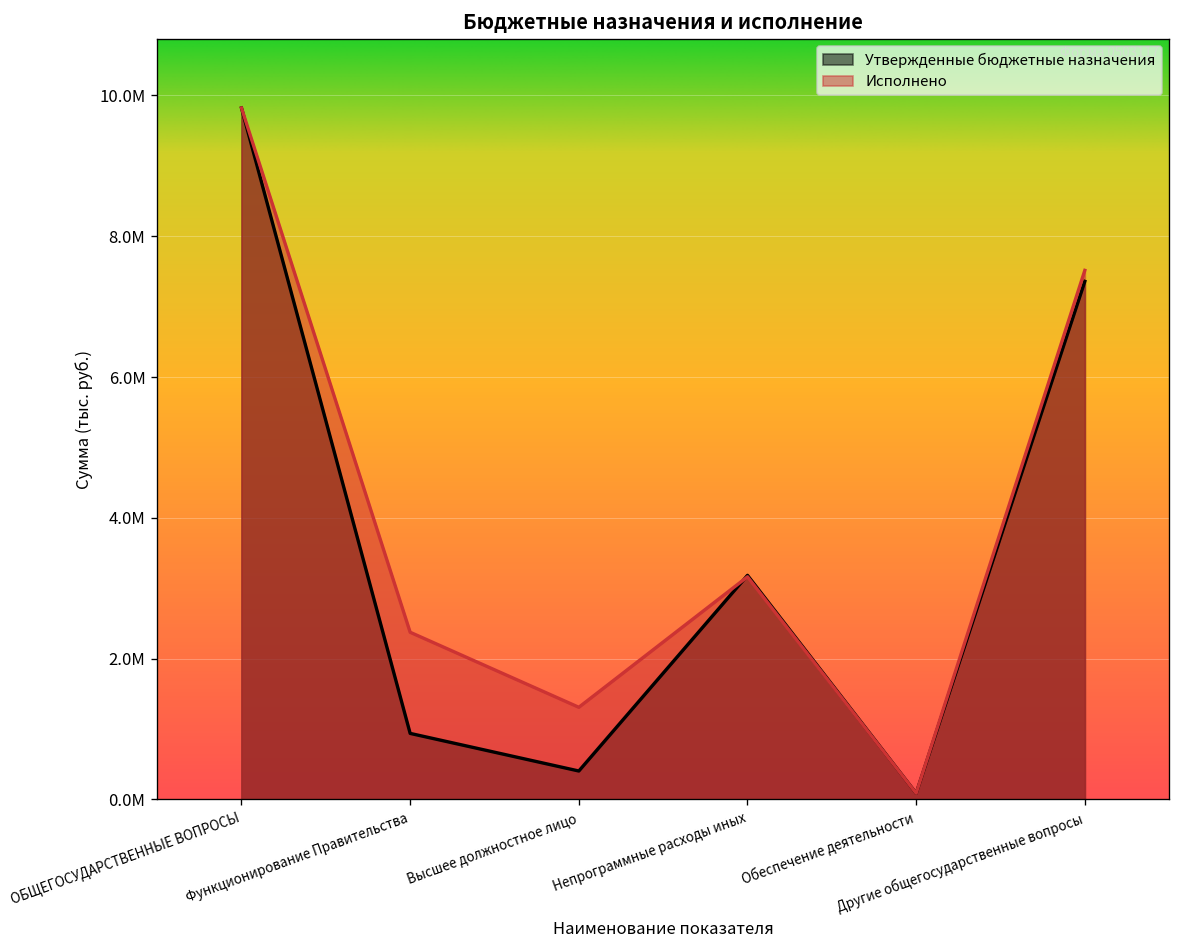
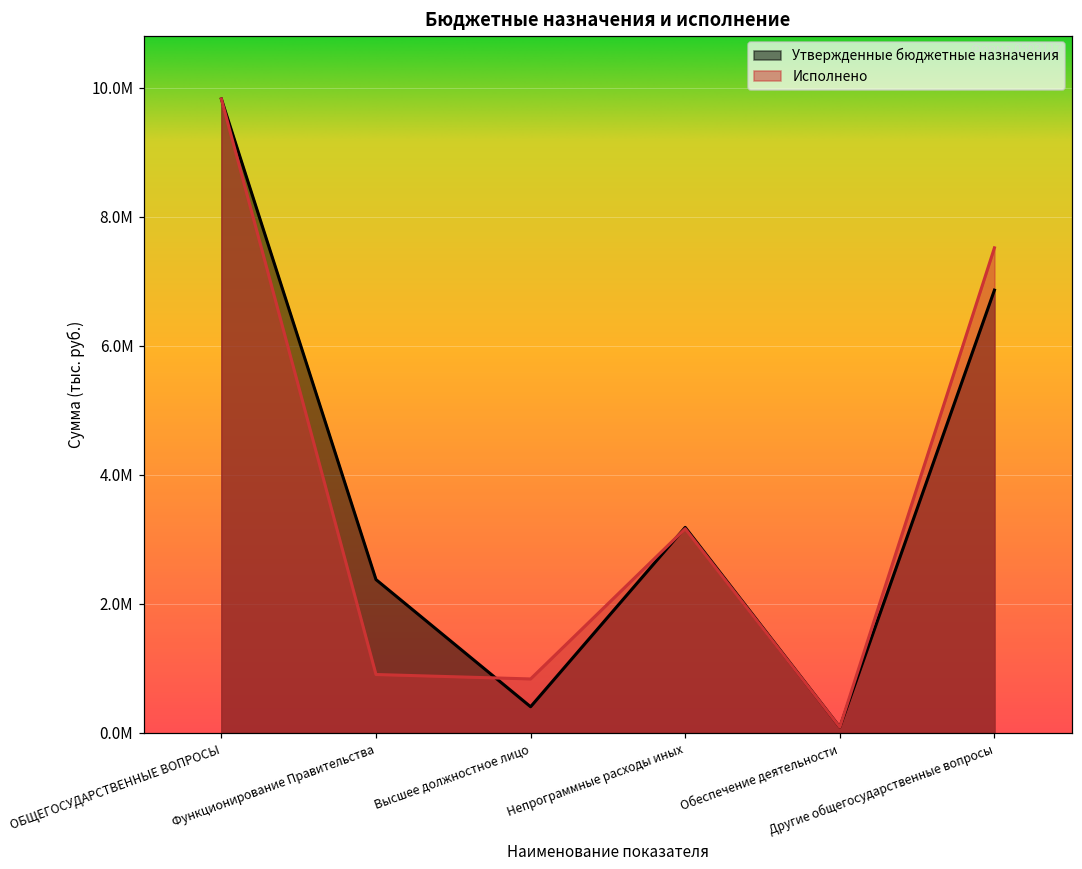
Утвержденные бюджетные назначения, Функционирование Правительства: 900000 -> 2400000
Исполнено, Функционирование Правительства: 2400000 -> 900000
Исполнено, Высшее должностное лицо: 1300000 -> 800000
Утвержденные бюджетные назначения, Другие общегосударственные вопросы: 7400000 -> 6900000
